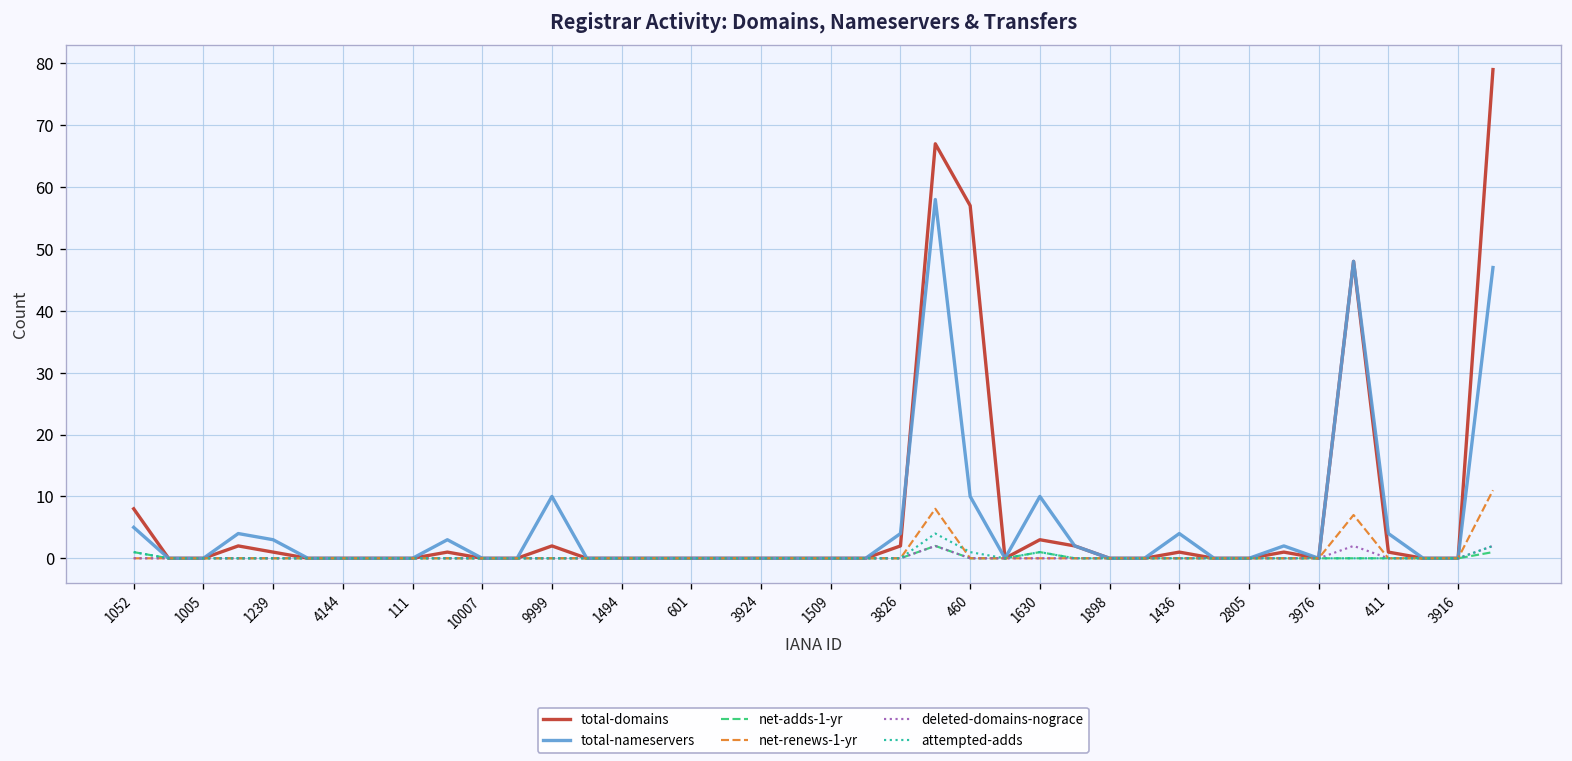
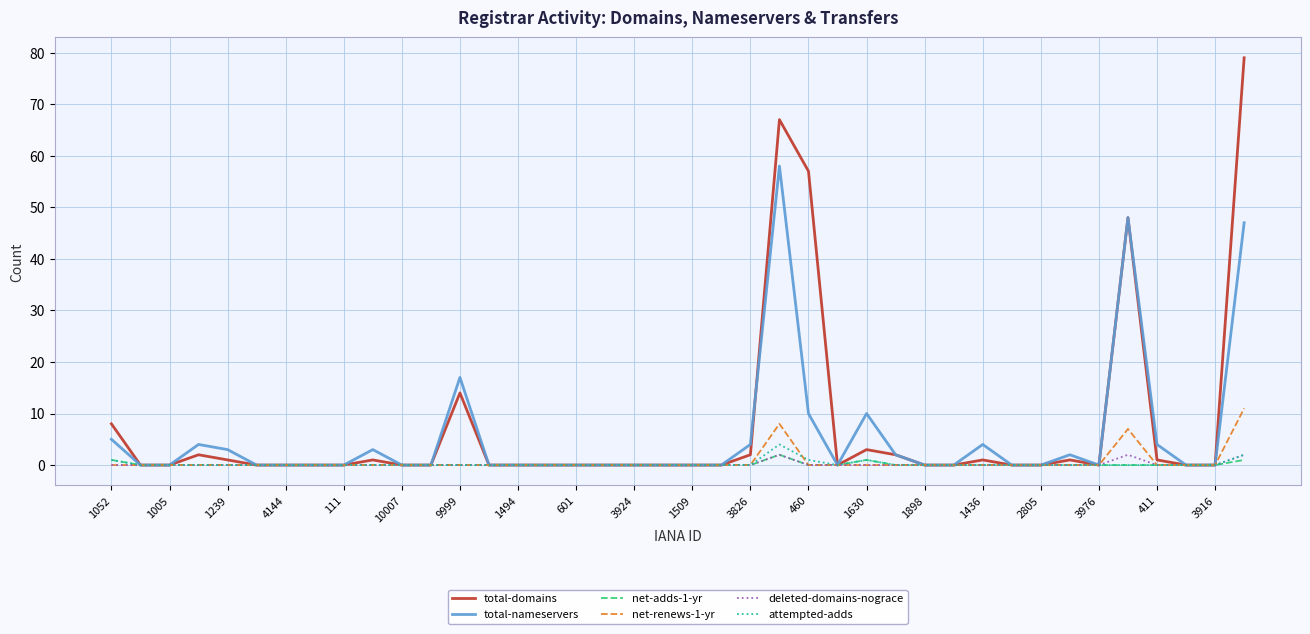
total-domains, 9999: 2 -> 14
total-nameservers, 9999: 10 -> 17
